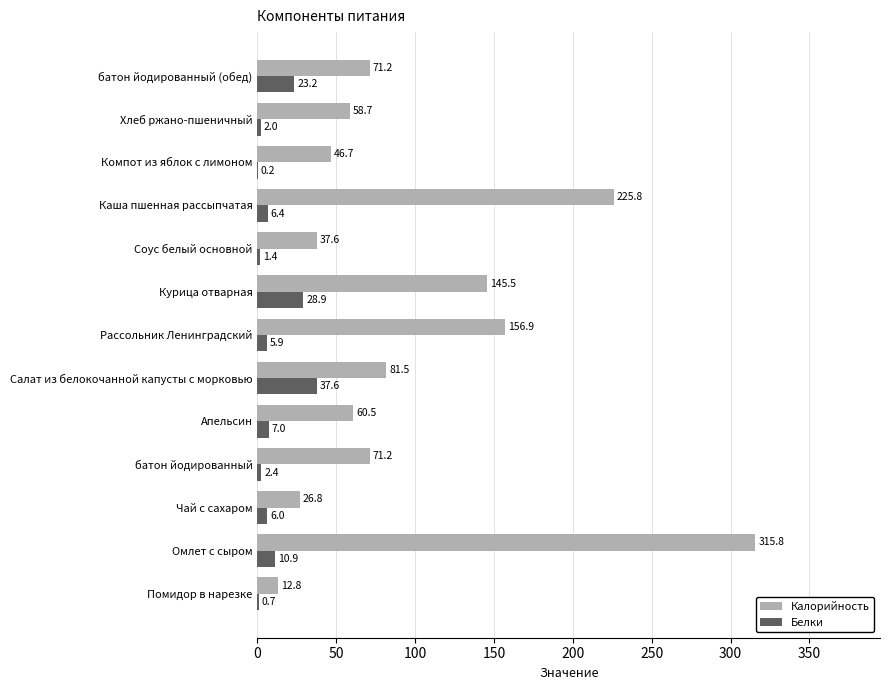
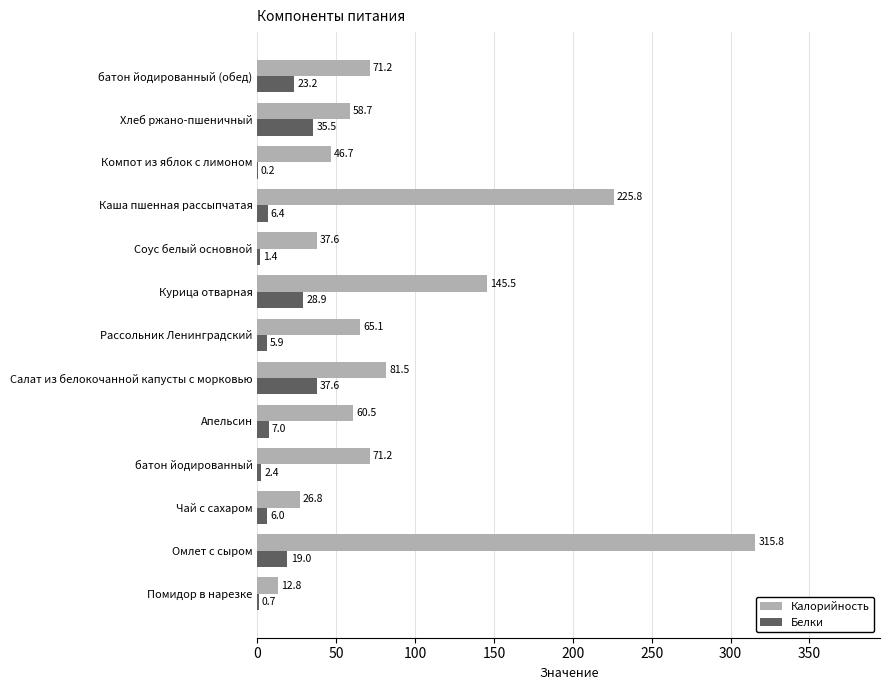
Белки, Хлеб ржано-пшеничный: 2.0 -> 35.5
Калорийность, Рассольник Ленинградский: 156.9 -> 65.1
Белки, Омлет с сыром: 10.9 -> 19.0
